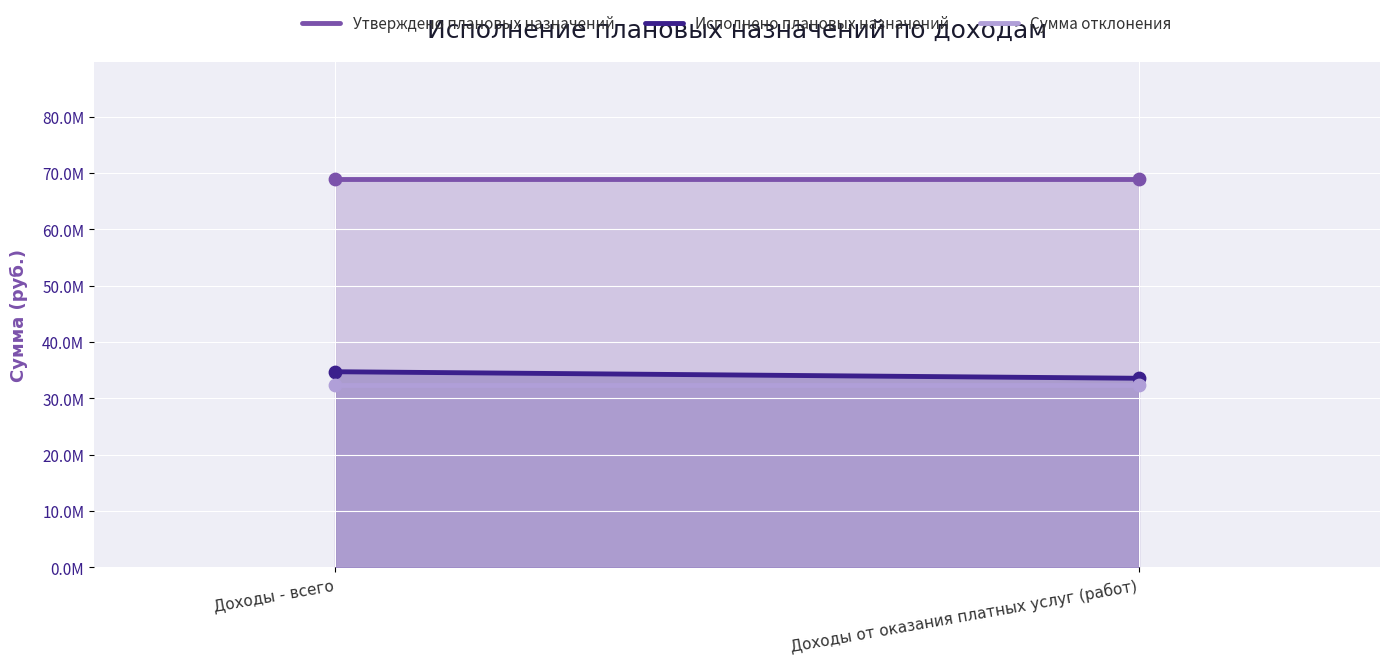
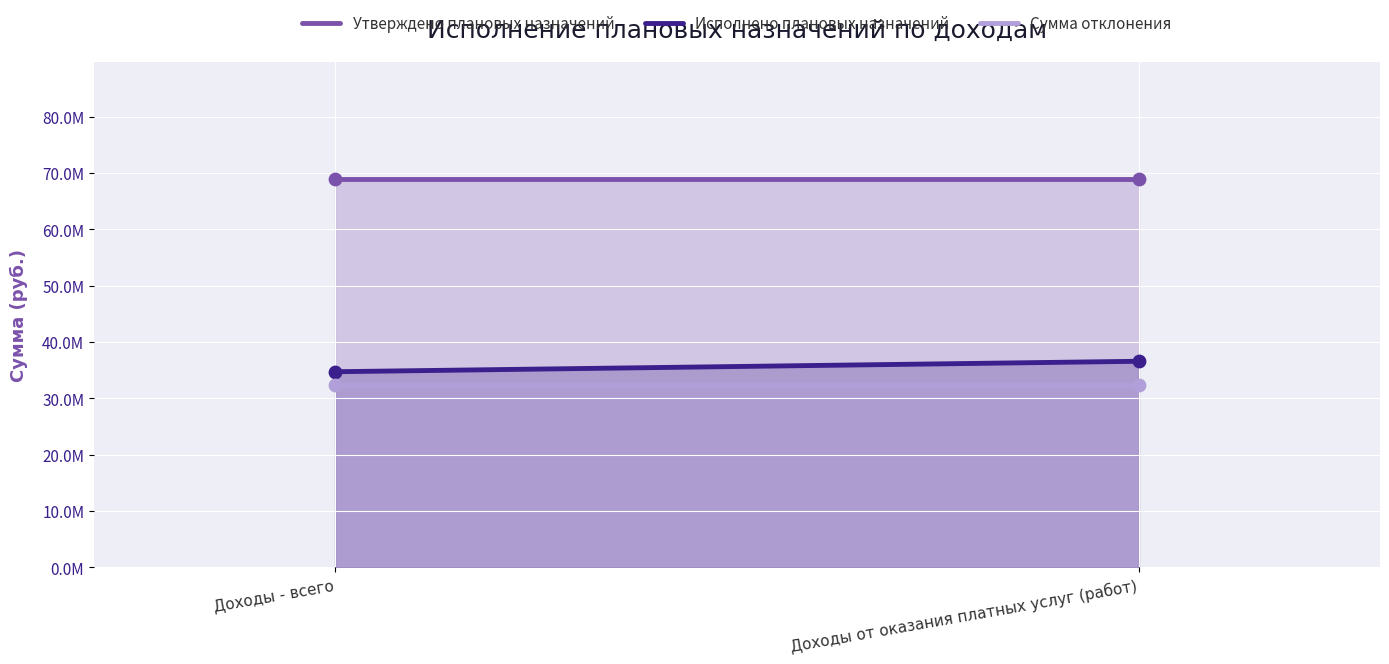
Исполнено плановых назначений, Доходы от оказания платных услуг (работ): 34000000 -> 37000000
